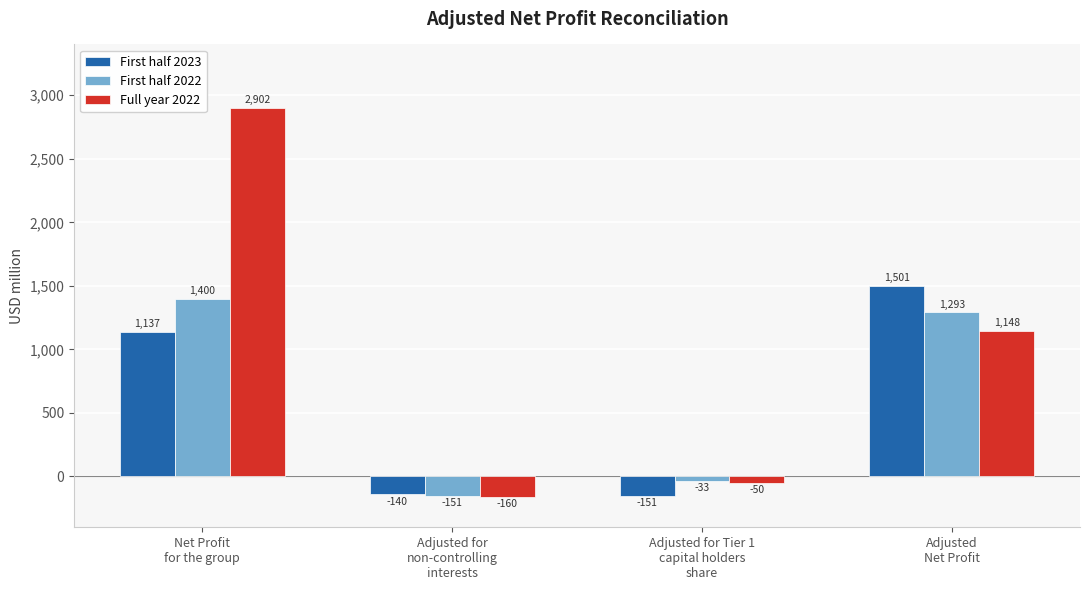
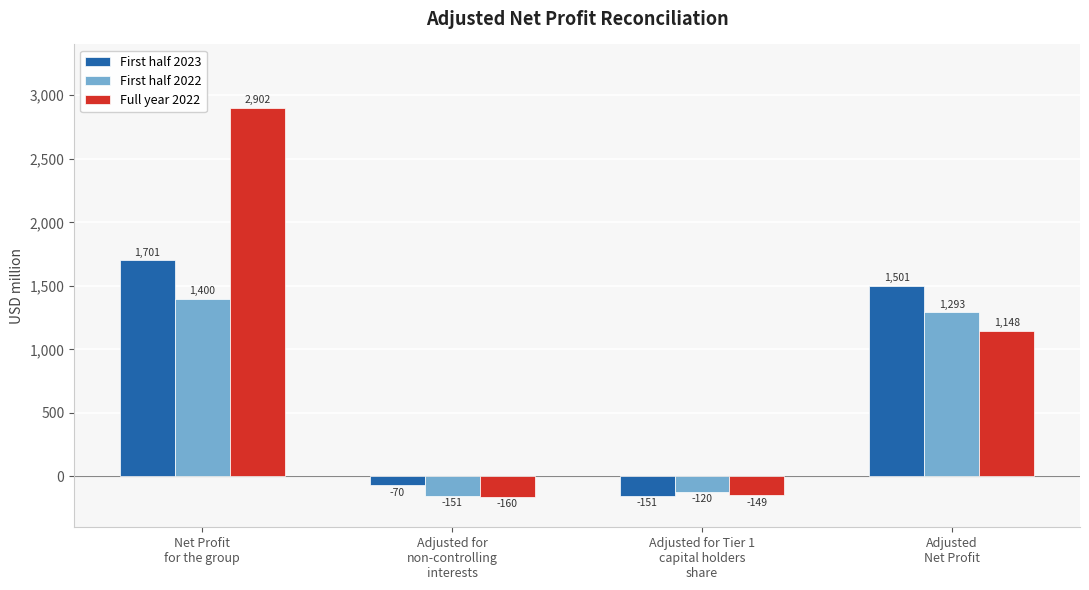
First half 2023, Net Profit for the group: 1,137 -> 1,701
First half 2023, Adjusted for non-controlling interests: -140 -> -70
First half 2022, Adjusted for Tier 1 capital holders share: -33 -> -120
Full year 2022, Adjusted for Tier 1 capital holders share: -50 -> -149
